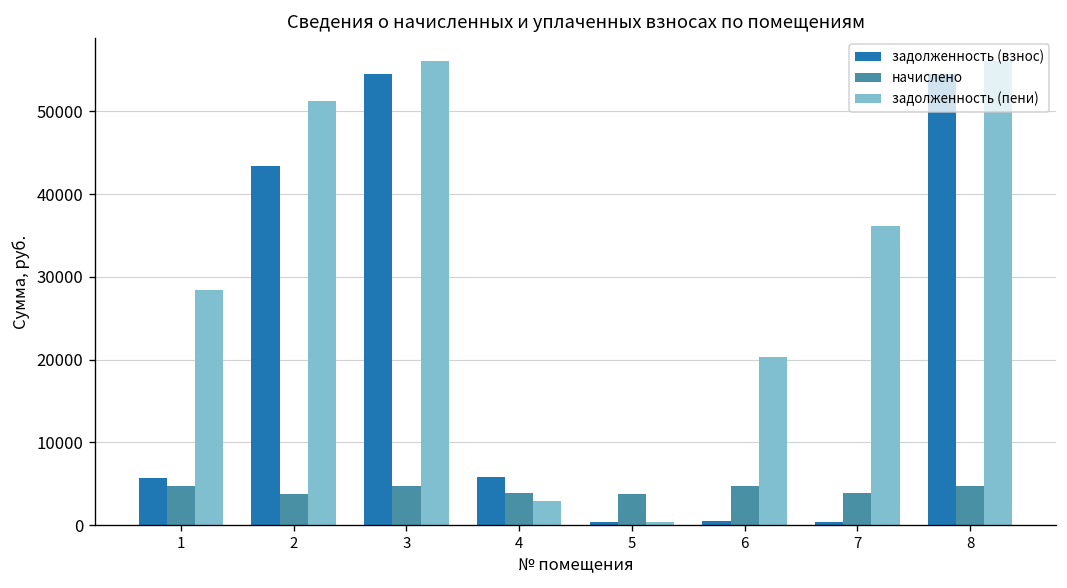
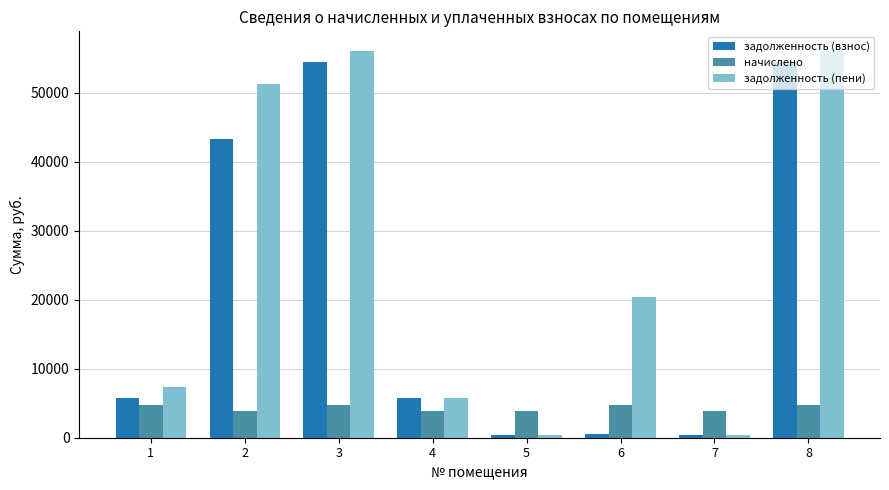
задолженность (пени), 1: 28000 -> 7000
задолженность (пени), 4: 3000 -> 6000
задолженность (пени), 7: 36000 -> 0
